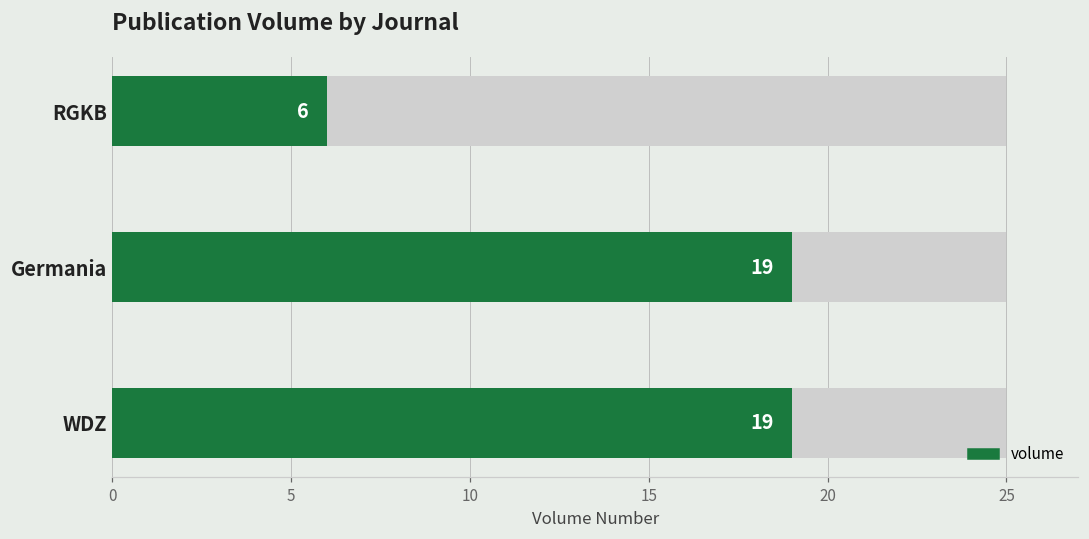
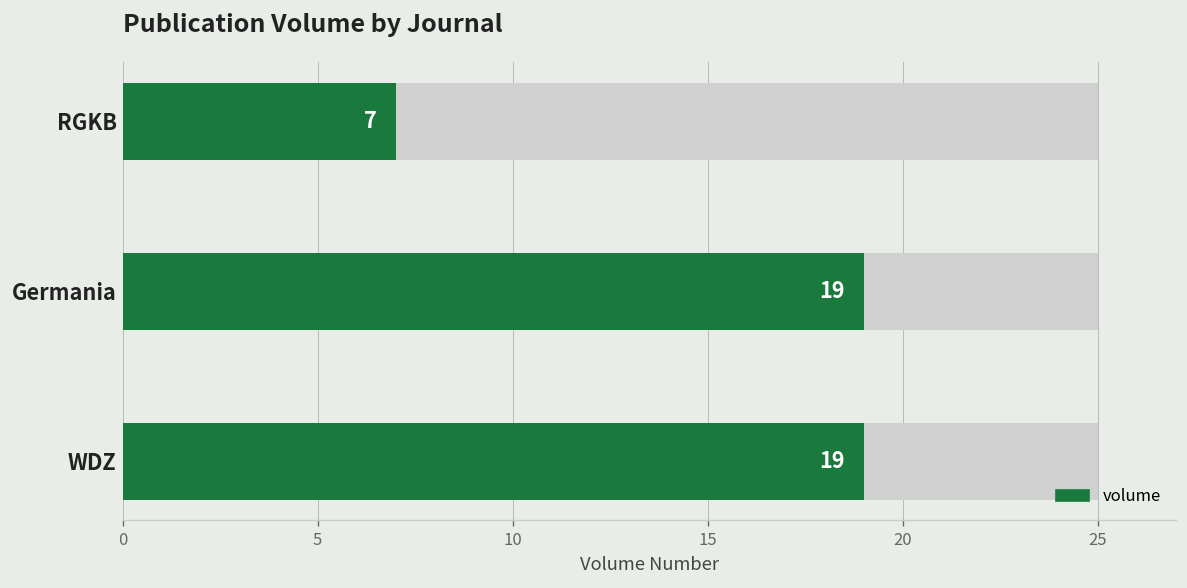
volume, RGKB: 6 -> 7
